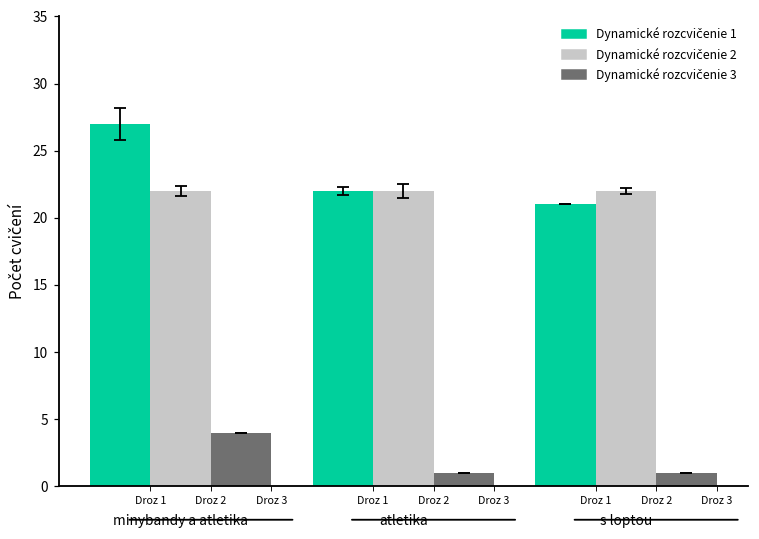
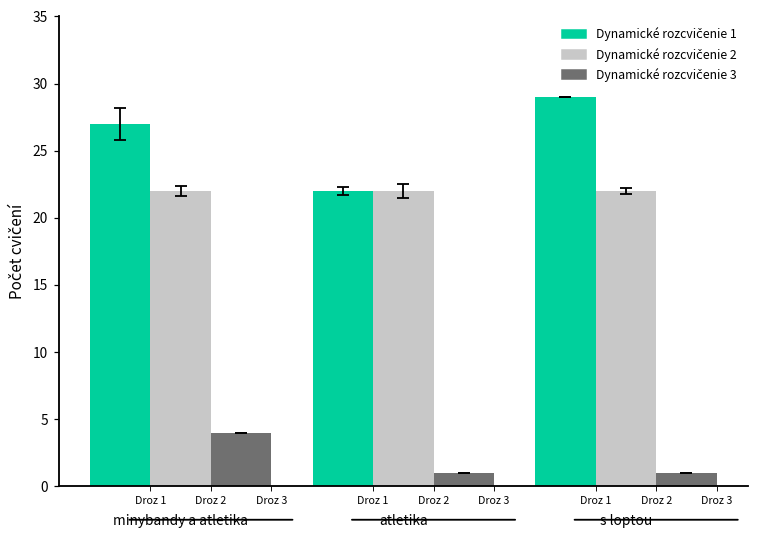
Dynamické rozcvičenie 1, s loptou: 21 -> 29
